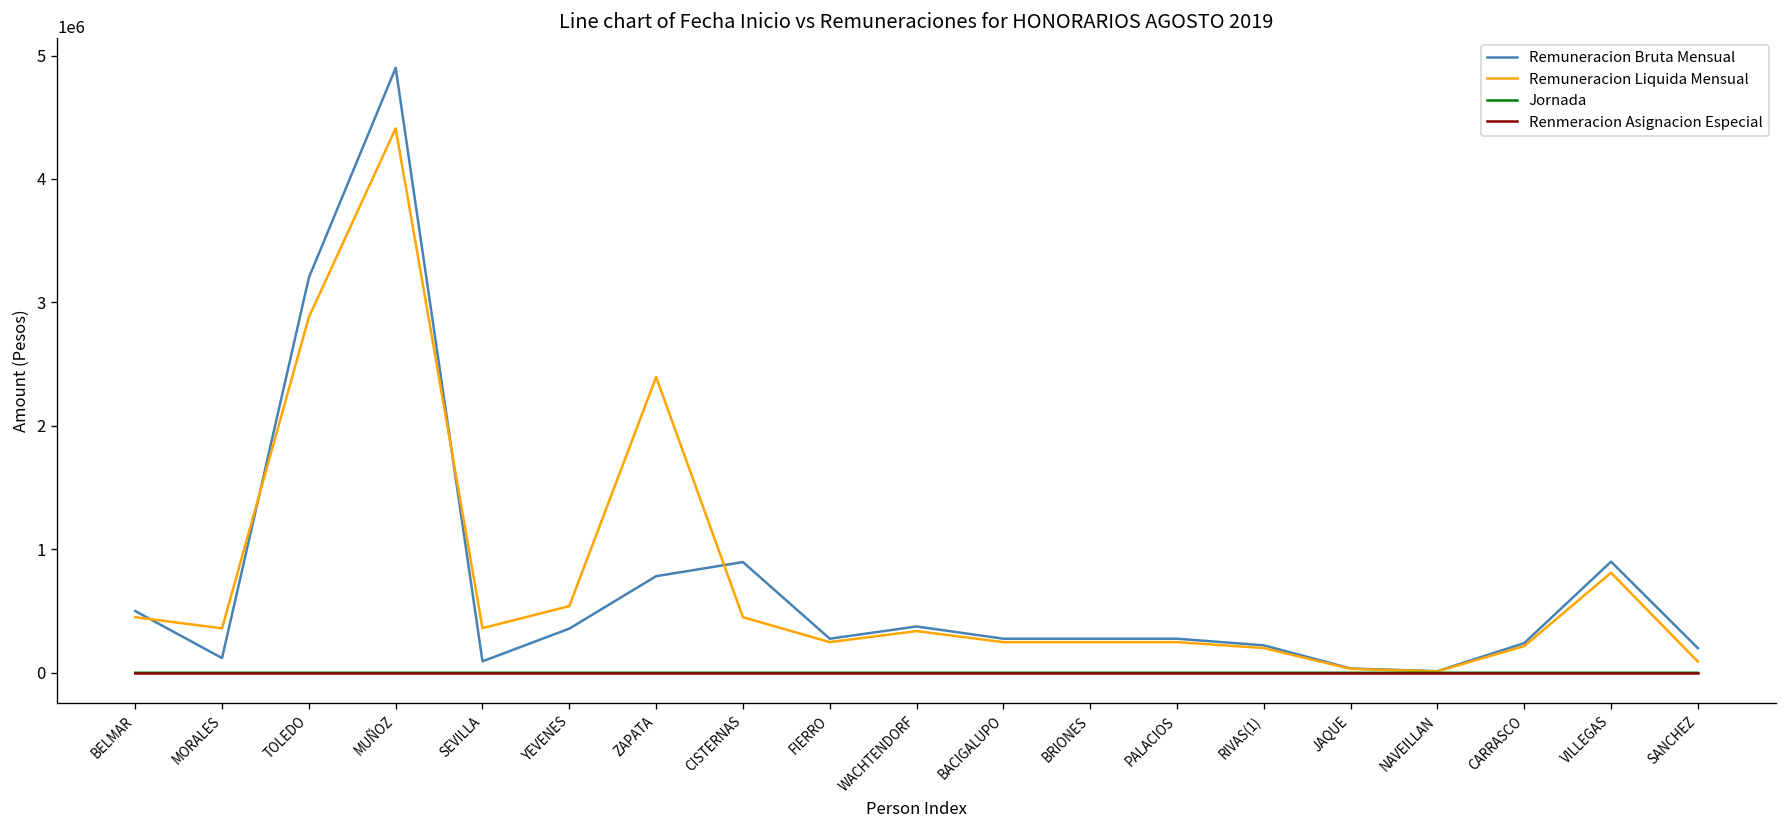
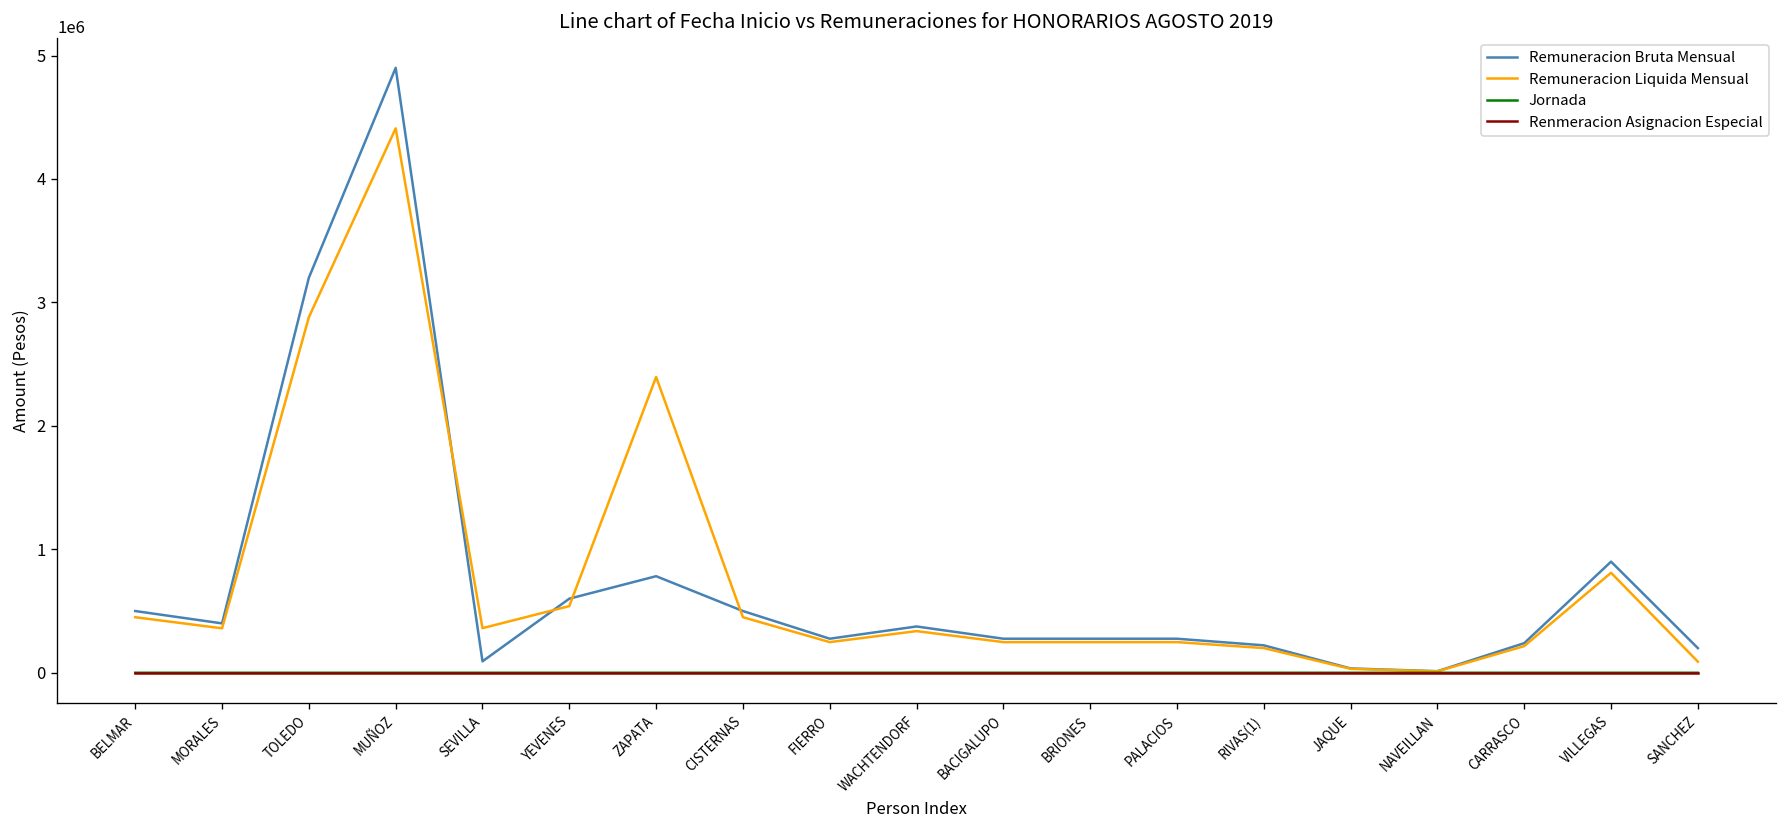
Remuneracion Bruta Mensual, MORALES: 120000 -> 400000
Remuneracion Bruta Mensual, YEVENES: 360000 -> 600000
Remuneracion Bruta Mensual, CISTERNAS: 900000 -> 500000
